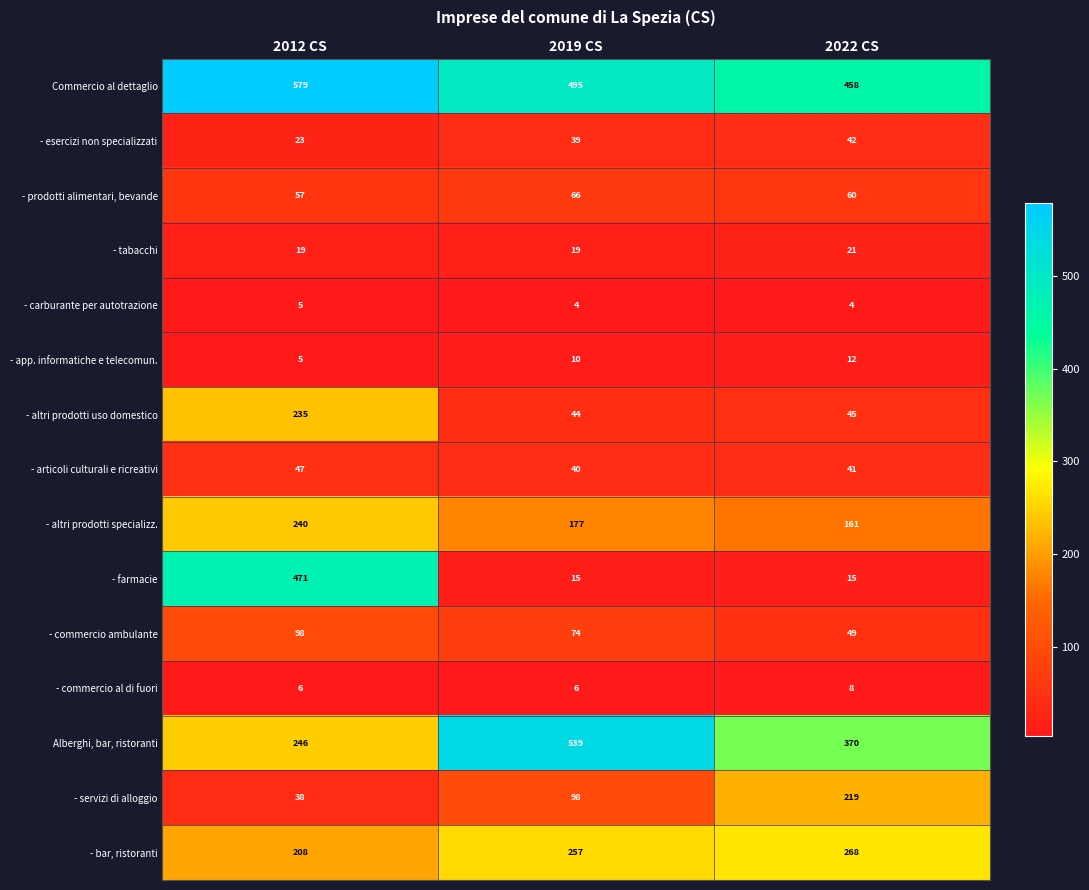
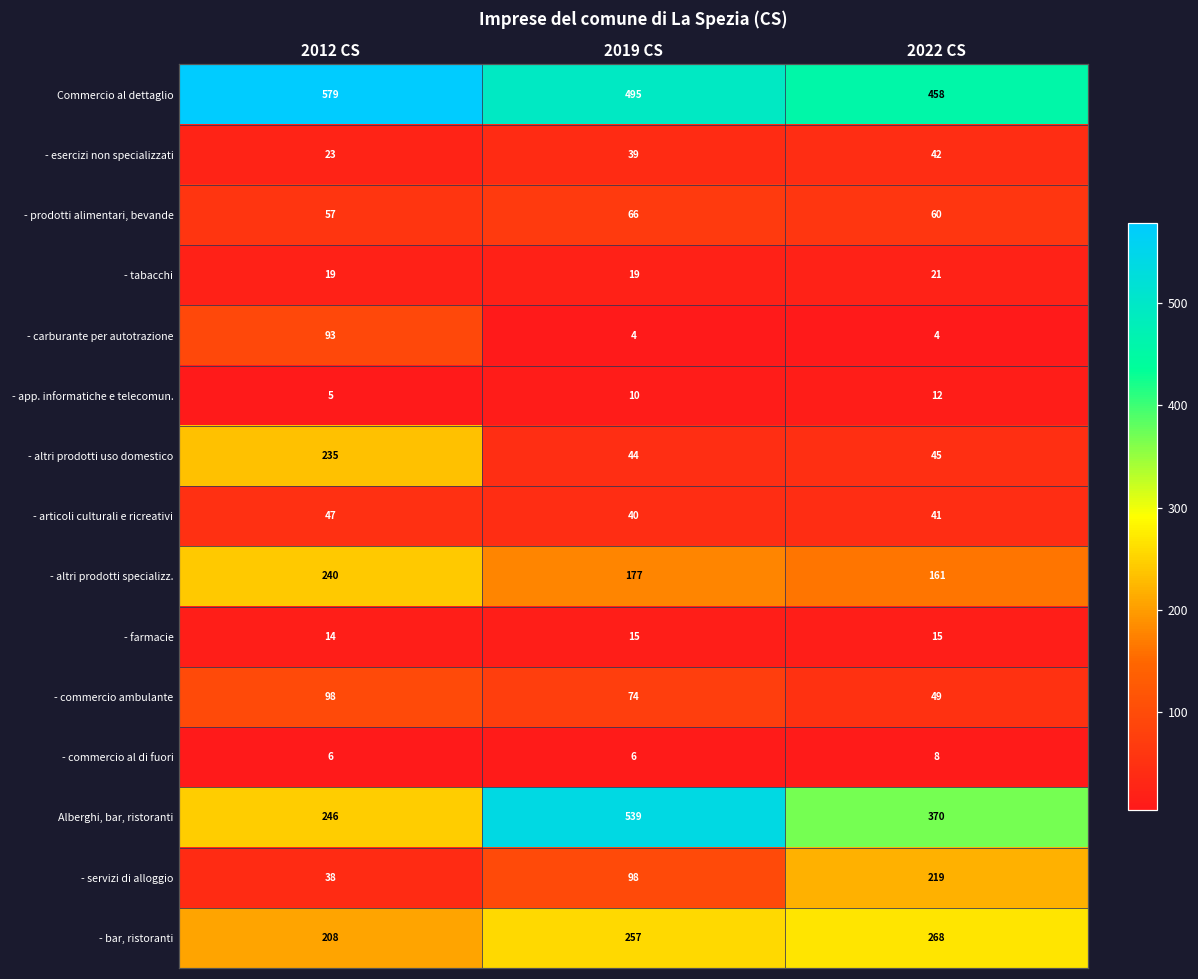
- carburante per autotrazione, 2012 CS: 5 -> 93
- farmacie, 2012 CS: 471 -> 14
